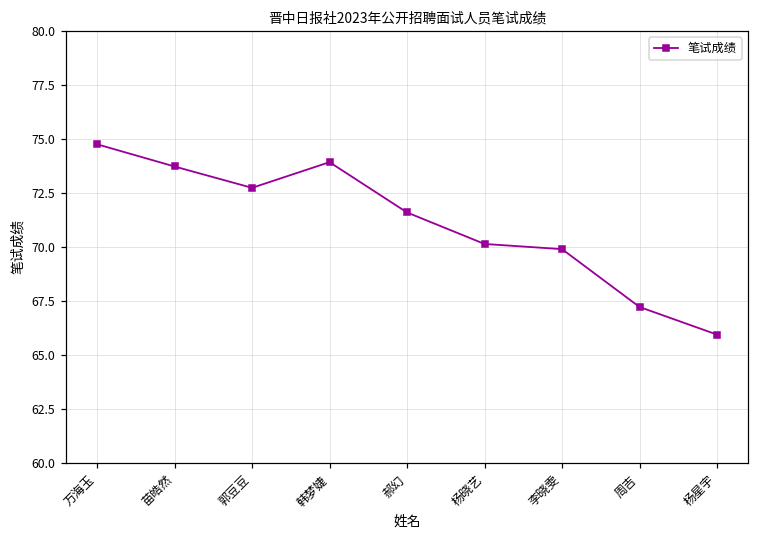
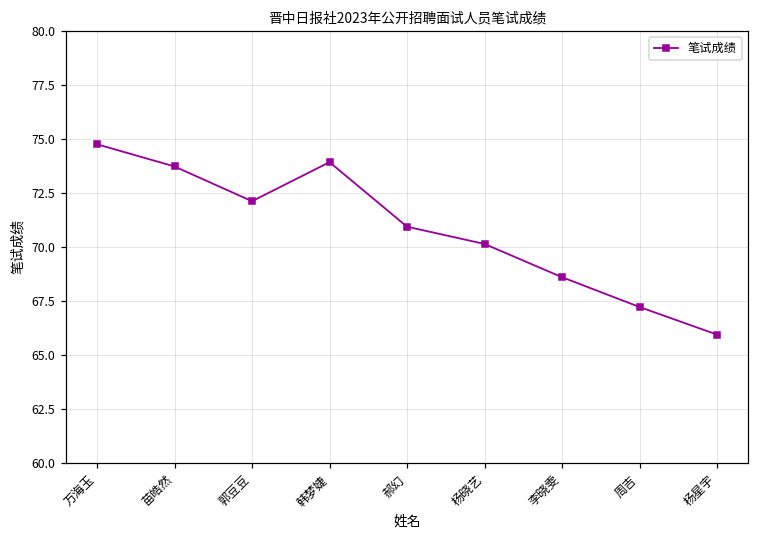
郭豆豆: 72.7 -> 72.1
郝幻: 71.6 -> 70.9
李晓雯: 69.9 -> 68.6
